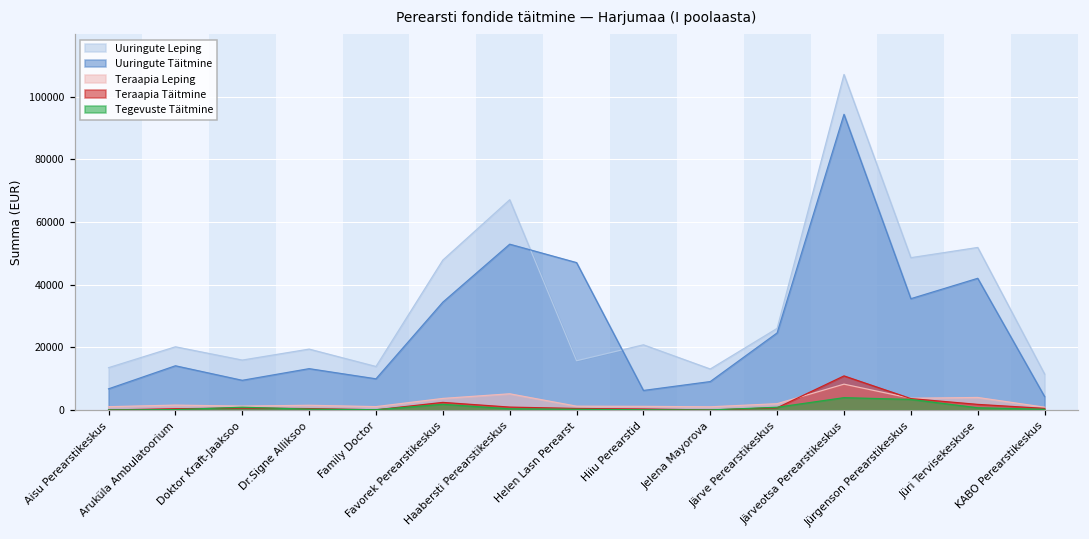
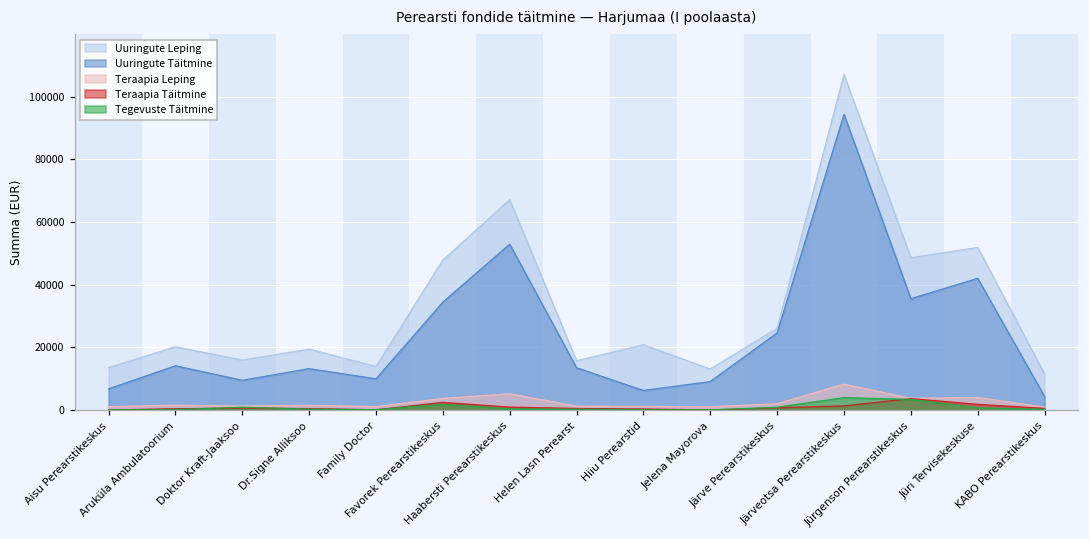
Uuringute Täitmine, Helen Lasn Perearst: 47000 -> 13000
Teraapia Täitmine, Järveotsa Perearstikeskus: 11000 -> 1000
